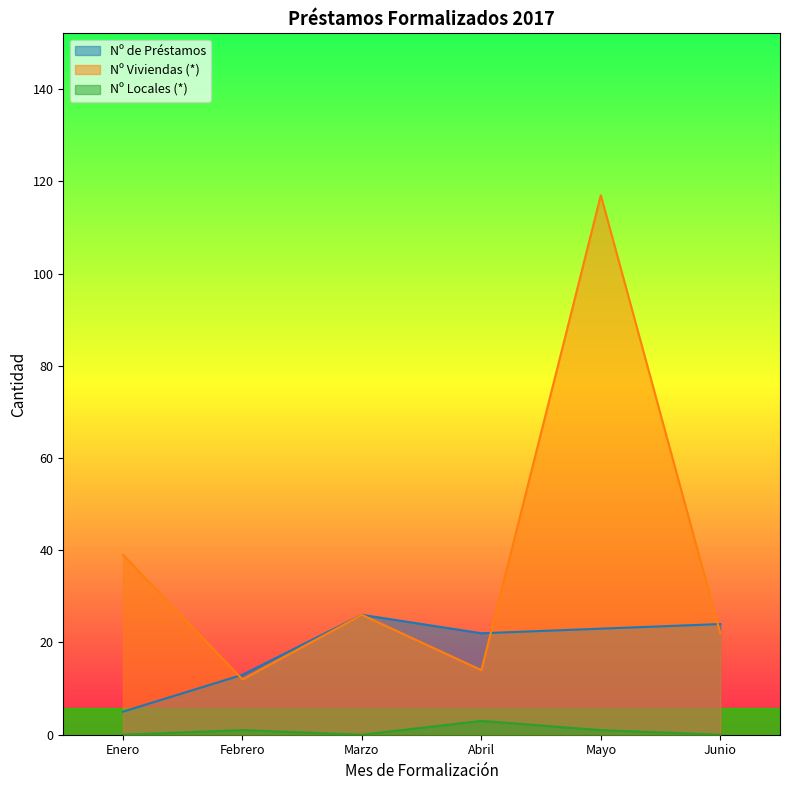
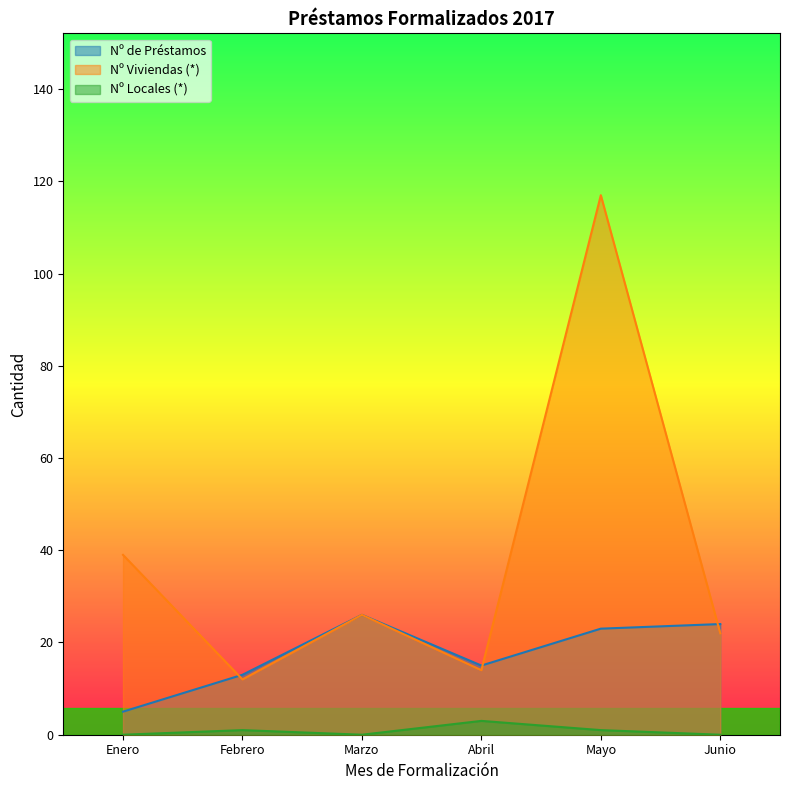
Nº de Préstamos, Abril: 22 -> 15
